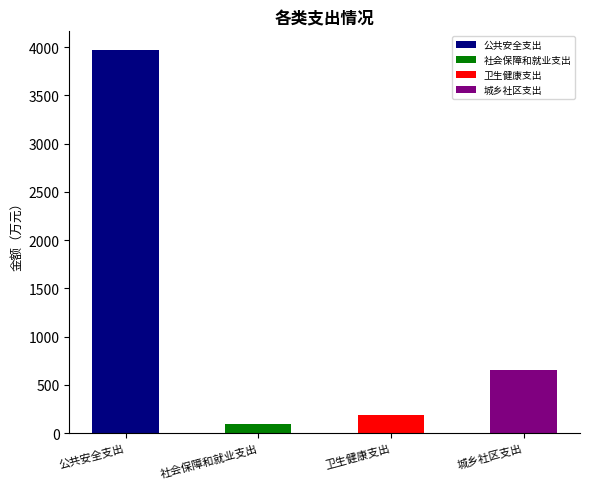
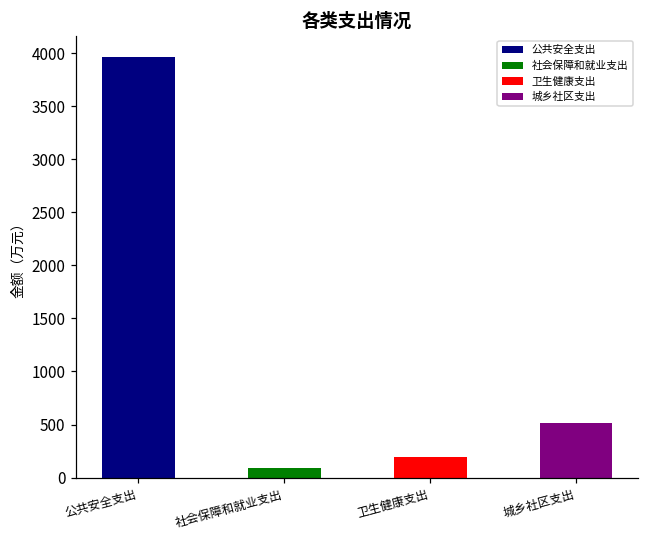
城乡社区支出: 700 -> 500
